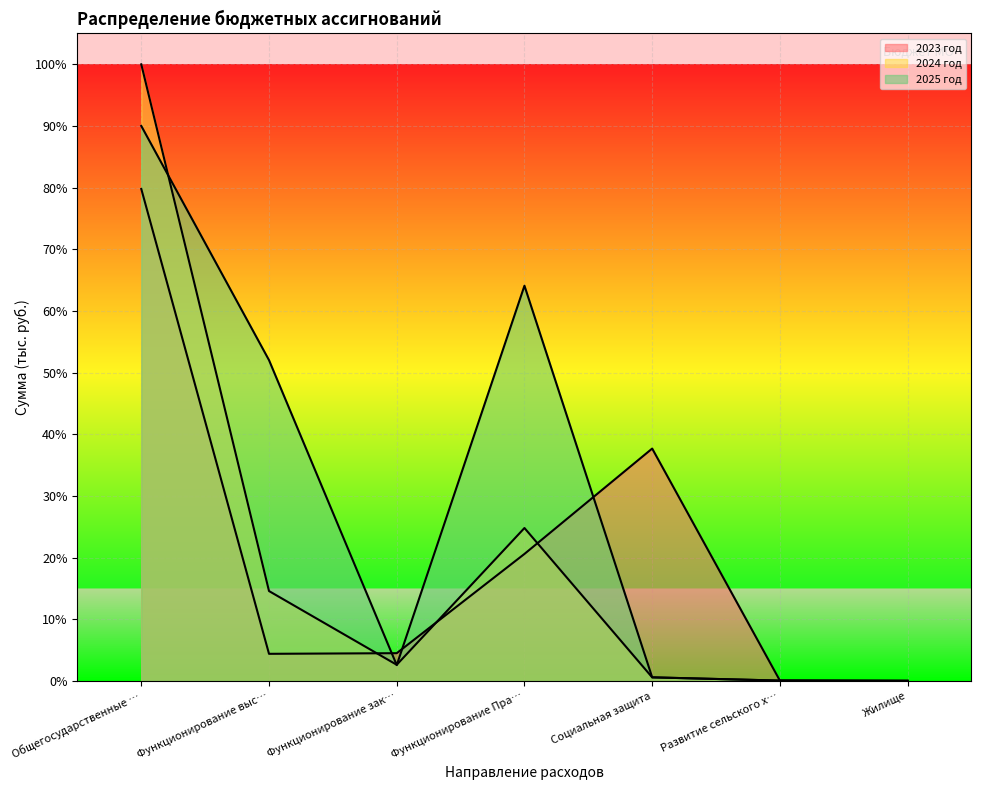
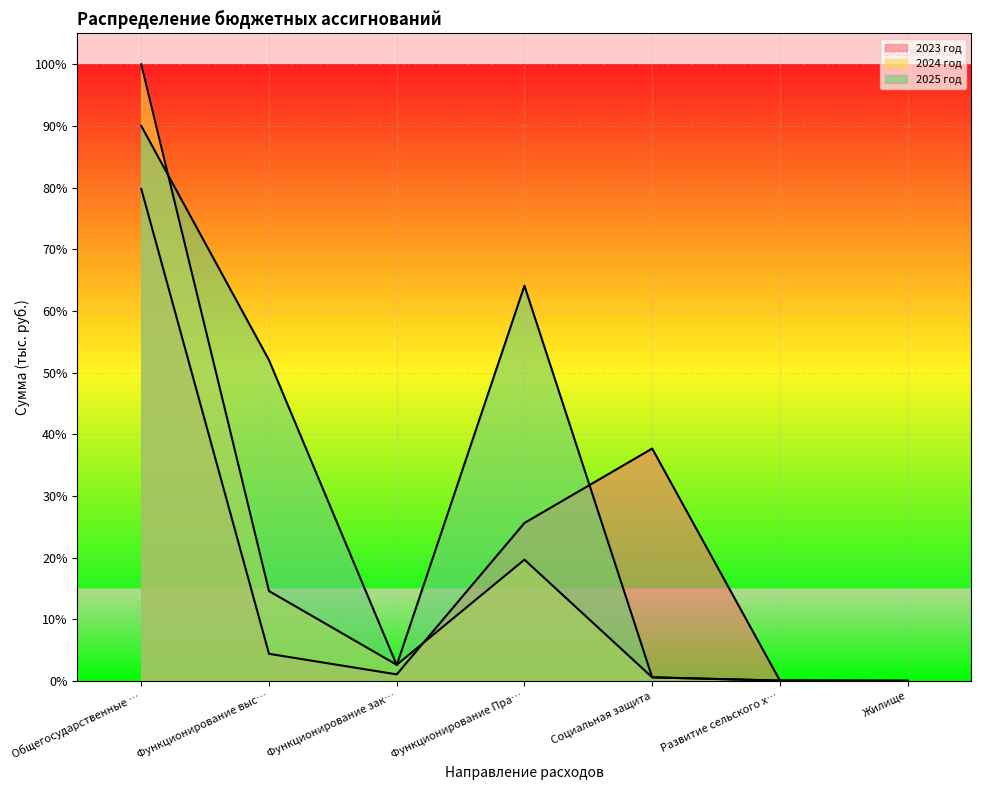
2023 год, Функционирование зак…: 5% -> 1%
2023 год, Функционирование Пра…: 21% -> 26%
2024 год, Функционирование Пра…: 25% -> 20%
